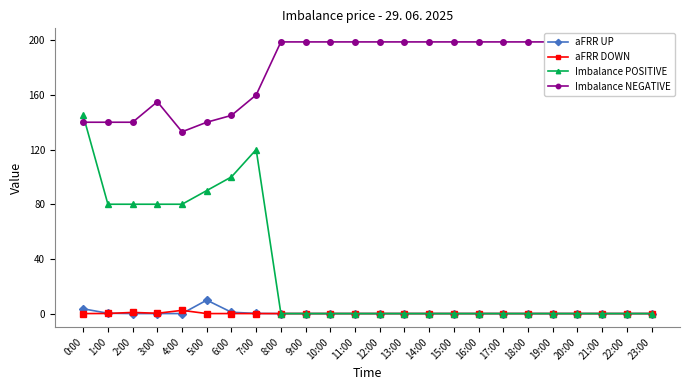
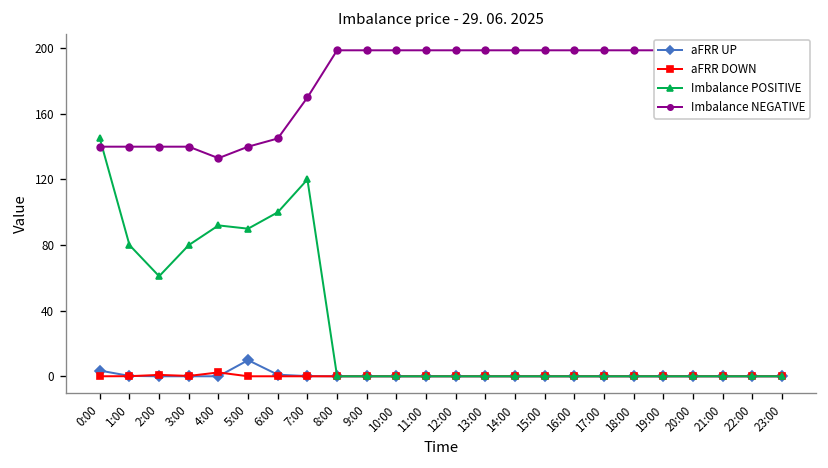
Imbalance POSITIVE, 2:00: 80 -> 61
Imbalance NEGATIVE, 3:00: 155 -> 140
Imbalance POSITIVE, 4:00: 80 -> 92
Imbalance NEGATIVE, 7:00: 160 -> 170
